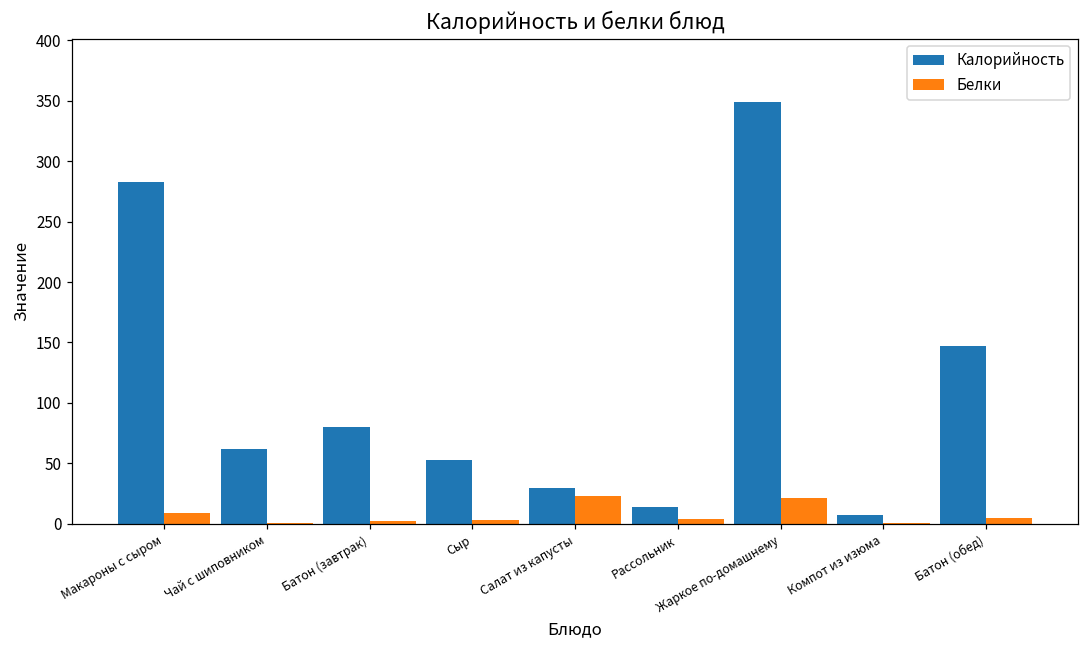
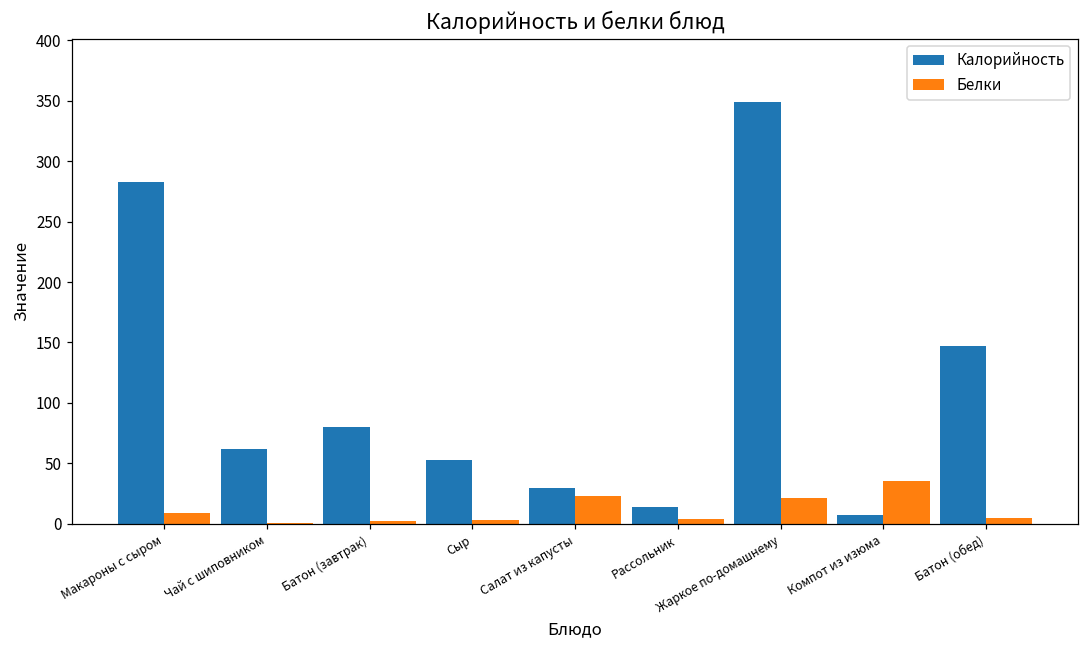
Белки, Компот из изюма: 0 -> 35
